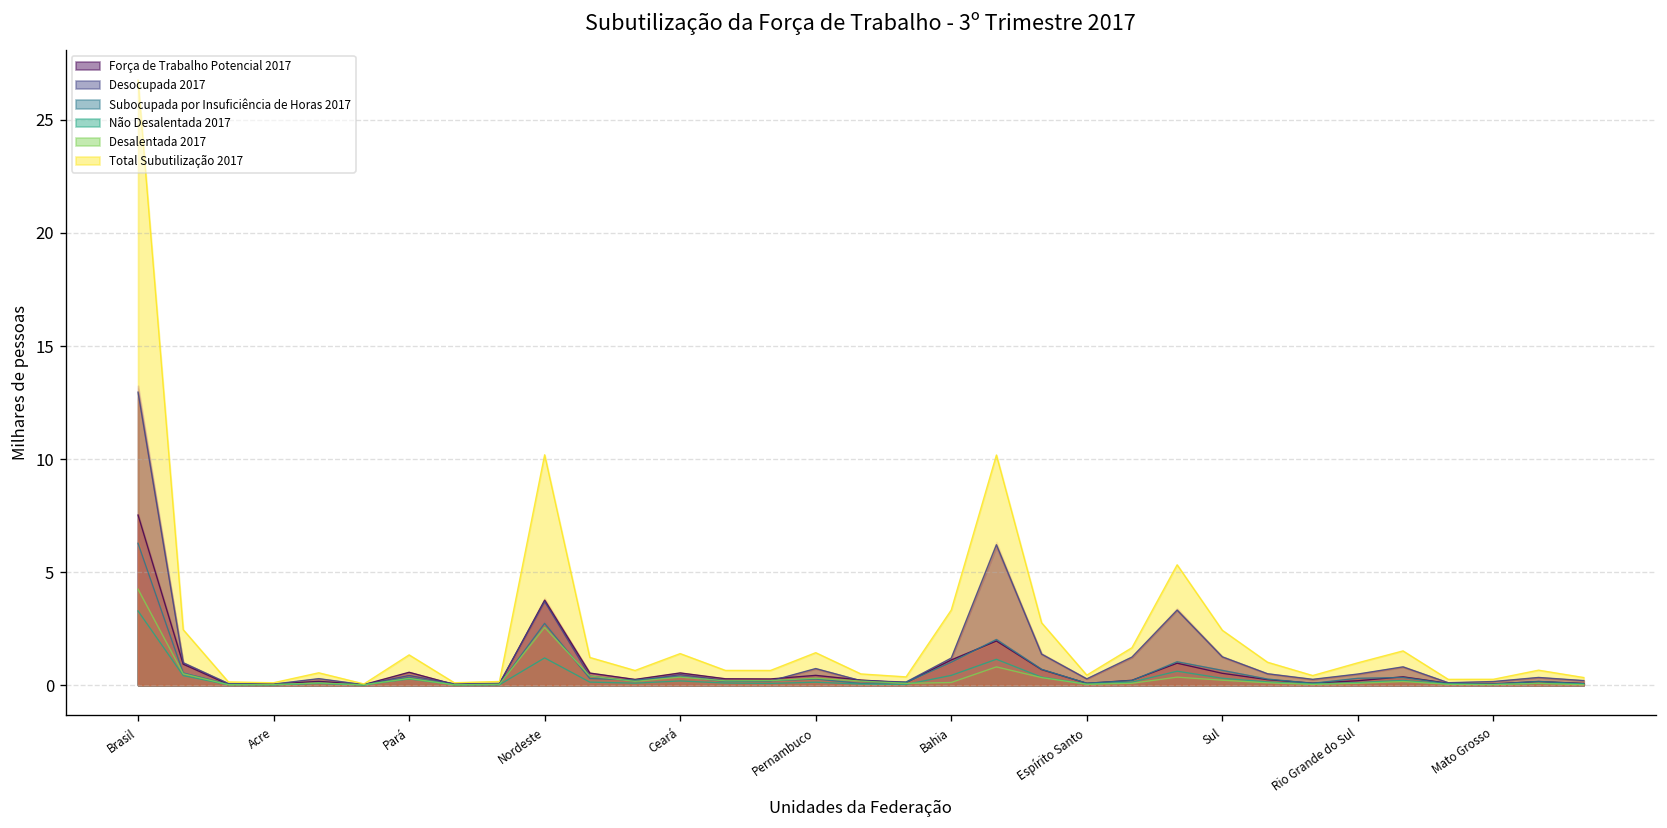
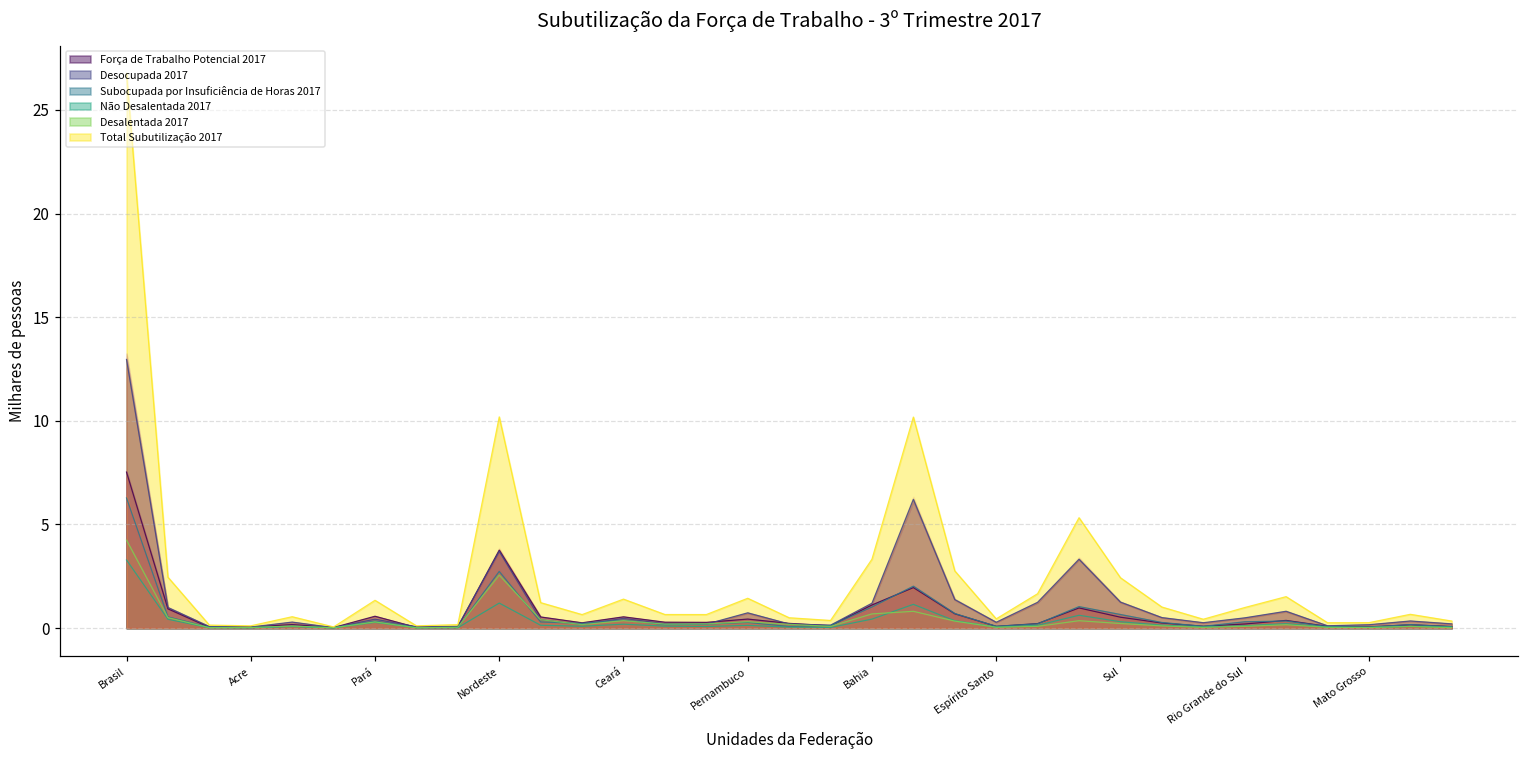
Desalentada 2017, Bahia: 0.1 -> 0.7
